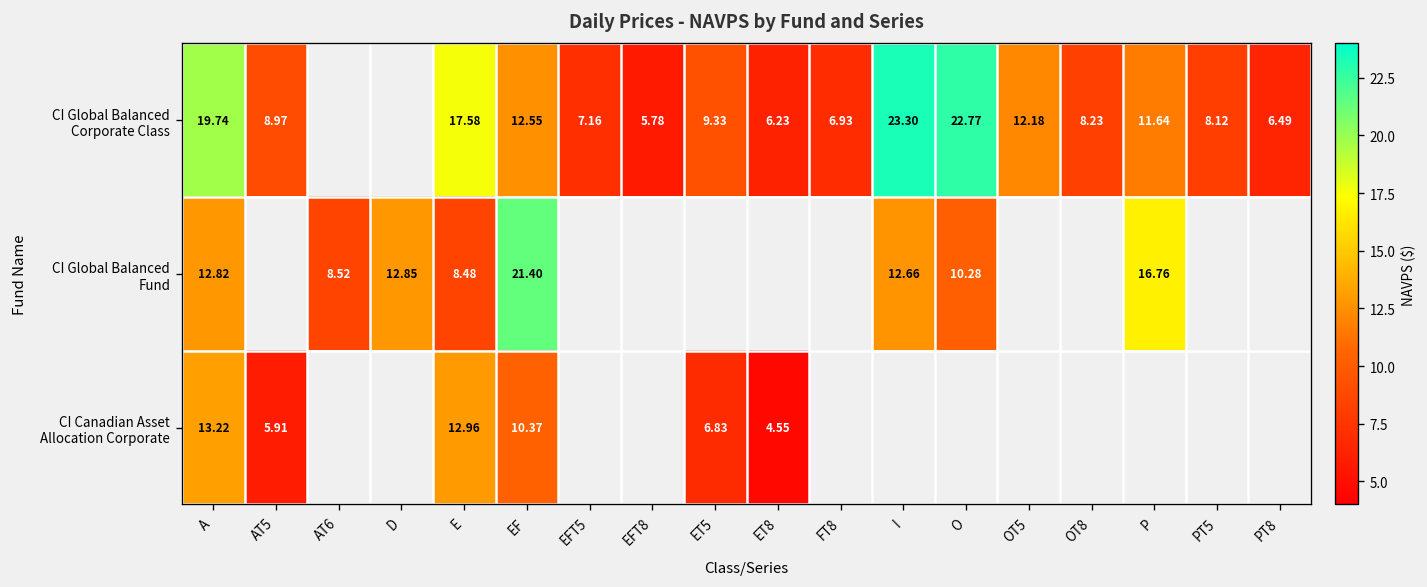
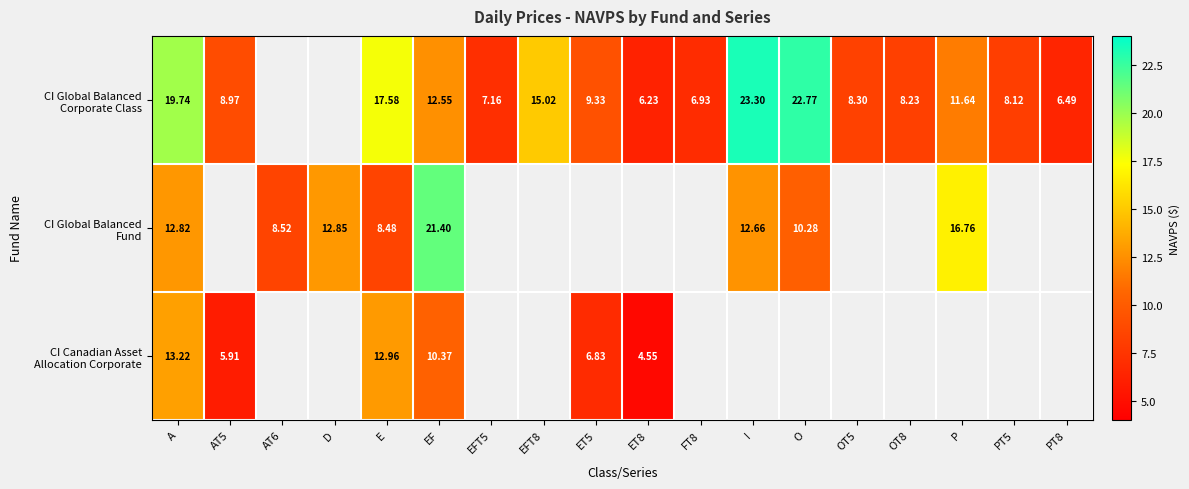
CI Global Balanced Corporate Class, EFT8: 5.78 -> 15.02
CI Global Balanced Corporate Class, OT5: 12.18 -> 8.30
